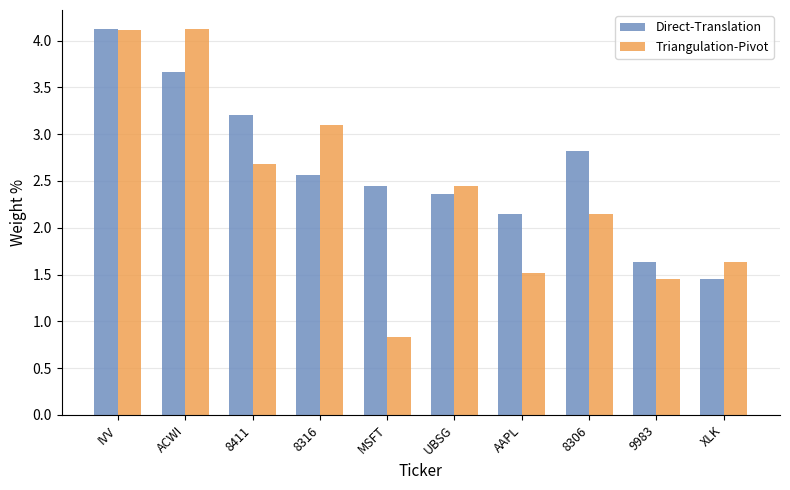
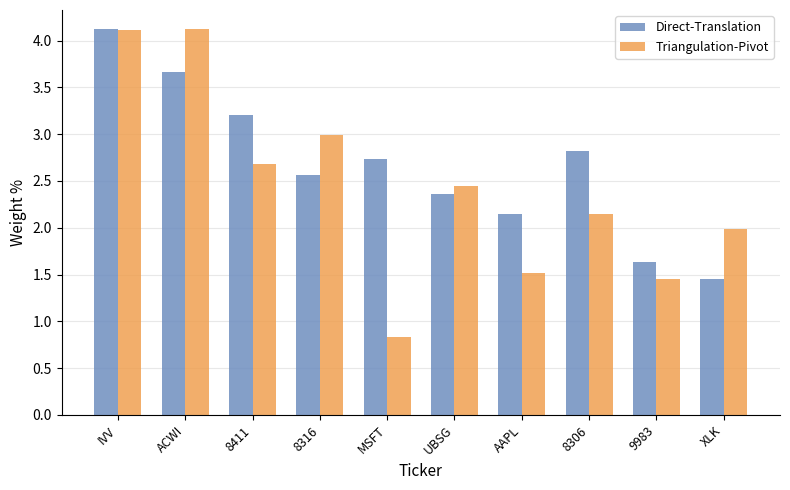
Triangulation-Pivot, 8316: 3.1 -> 3.0
Direct-Translation, MSFT: 2.5 -> 2.7
Triangulation-Pivot, XLK: 1.6 -> 2.0
